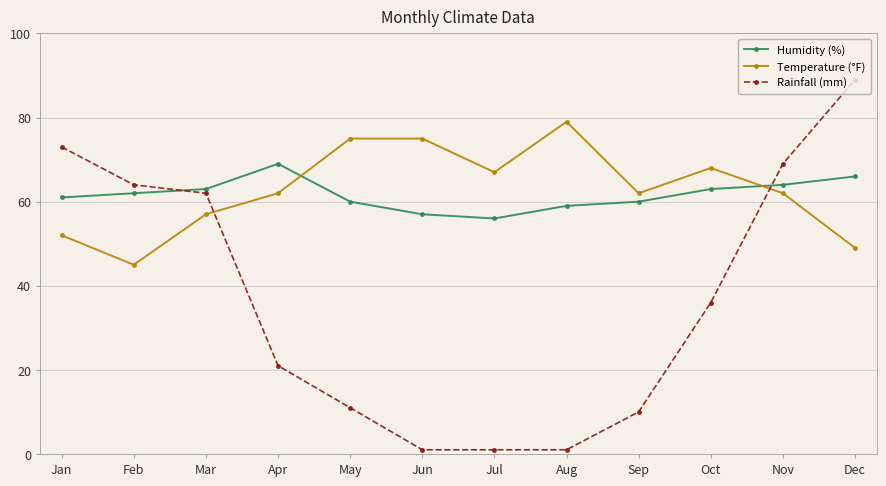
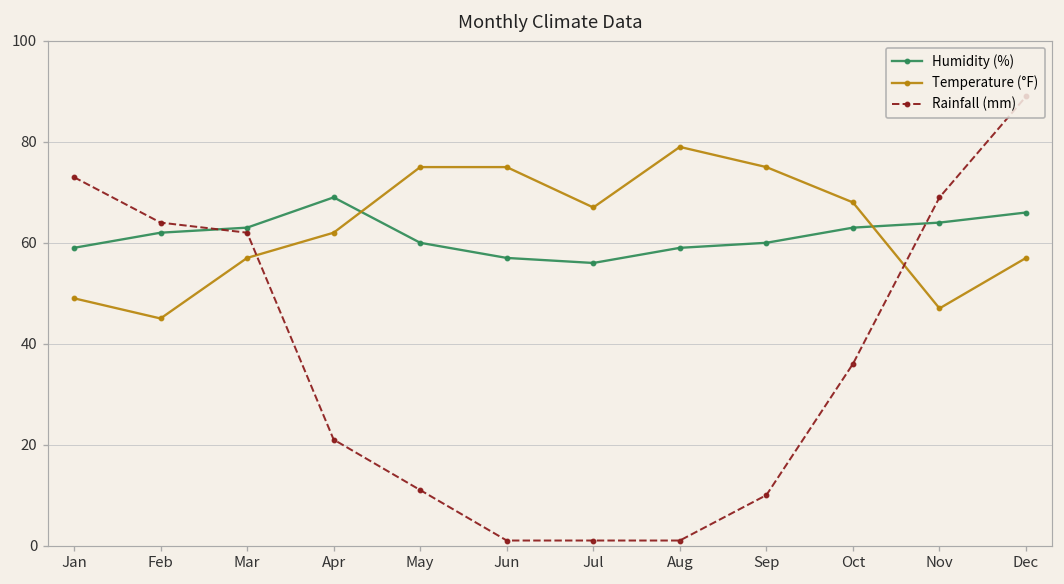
Humidity (%), Jan: 61 -> 59
Temperature (°F), Jan: 52 -> 49
Temperature (°F), Sep: 62 -> 75
Temperature (°F), Nov: 62 -> 47
Temperature (°F), Dec: 49 -> 57
